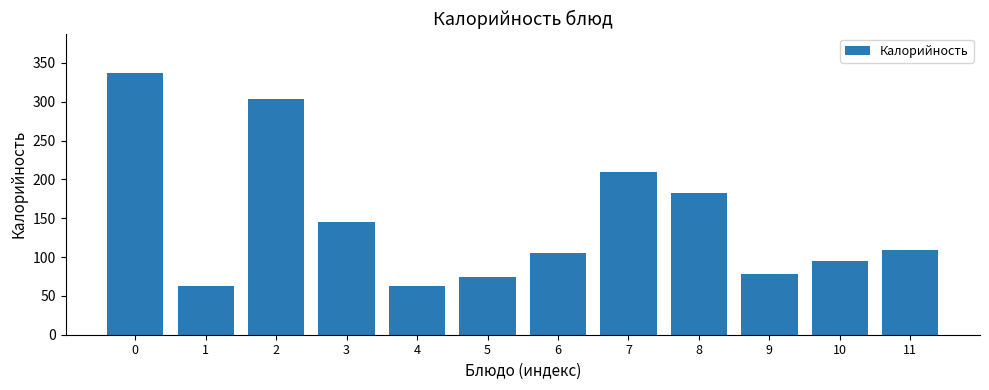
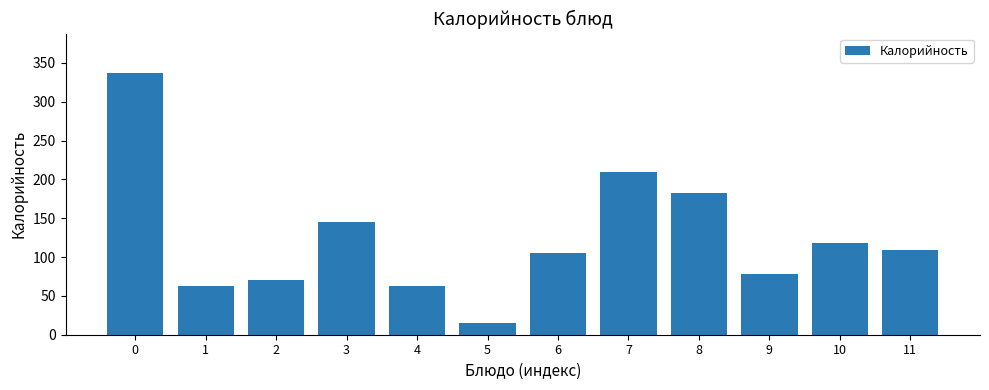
2: 300 -> 70
5: 70 -> 20
10: 90 -> 120
